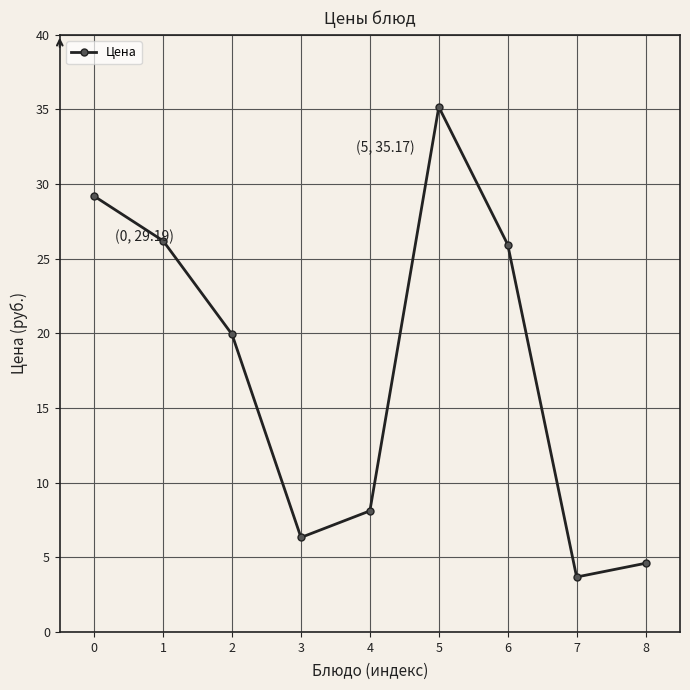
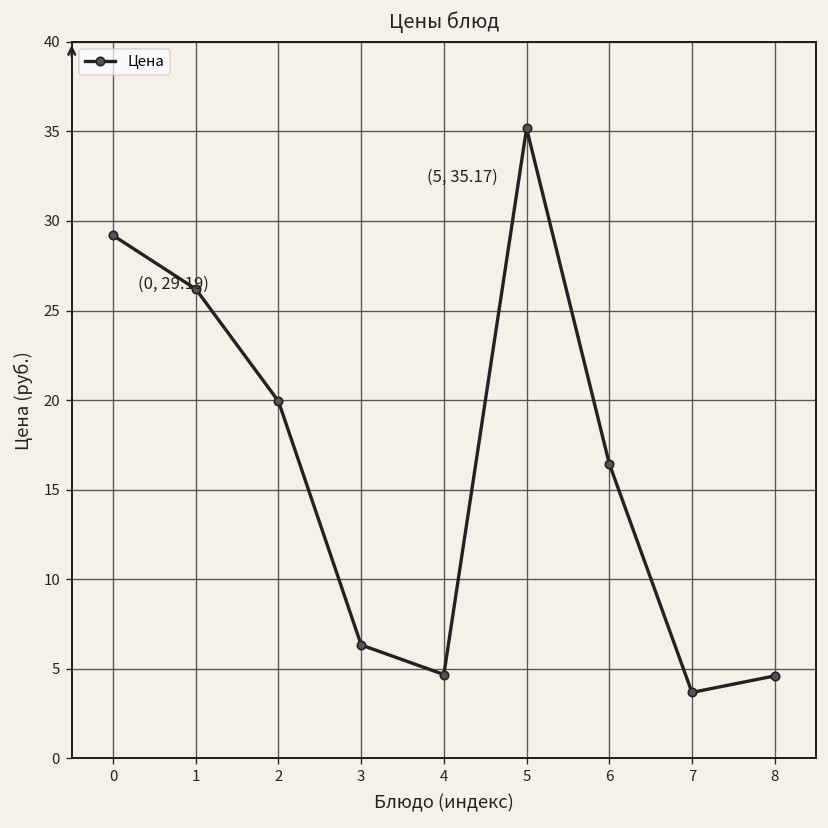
4: 8.1 -> 4.7
6: 26.0 -> 16.5
